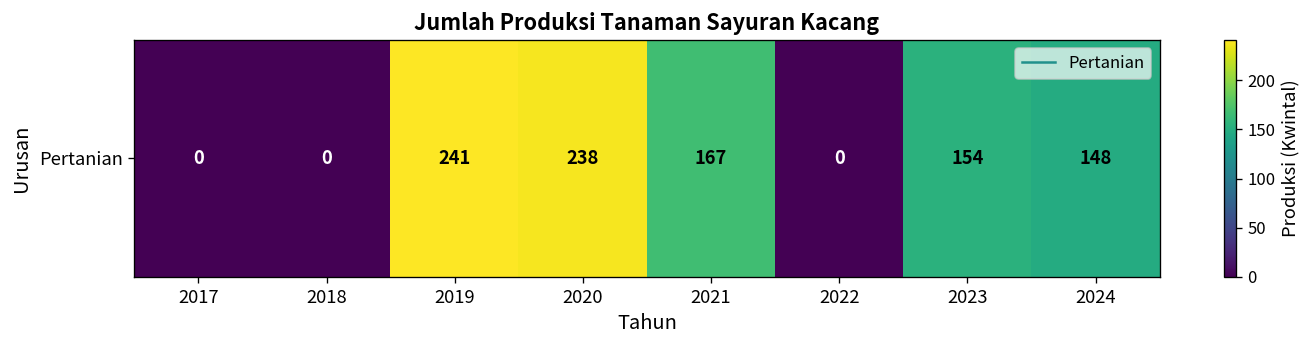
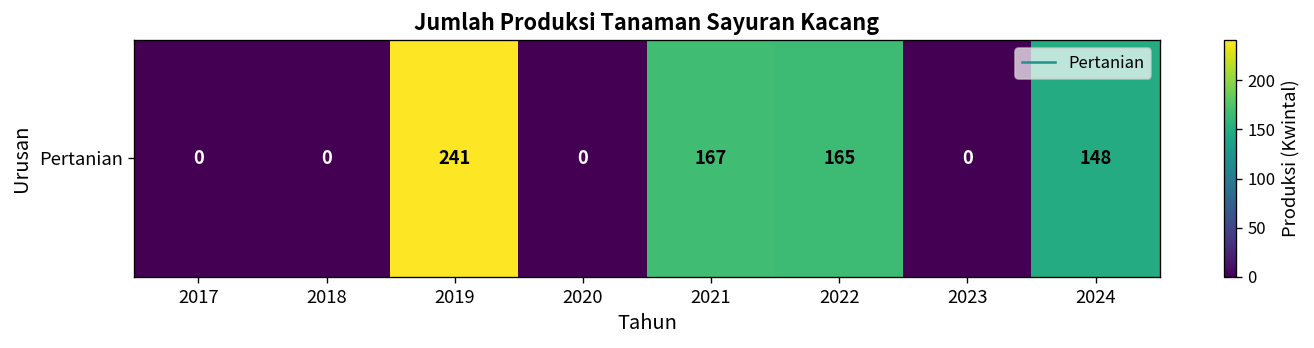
Pertanian, 2020: 238 -> 0
Pertanian, 2022: 0 -> 165
Pertanian, 2023: 154 -> 0
